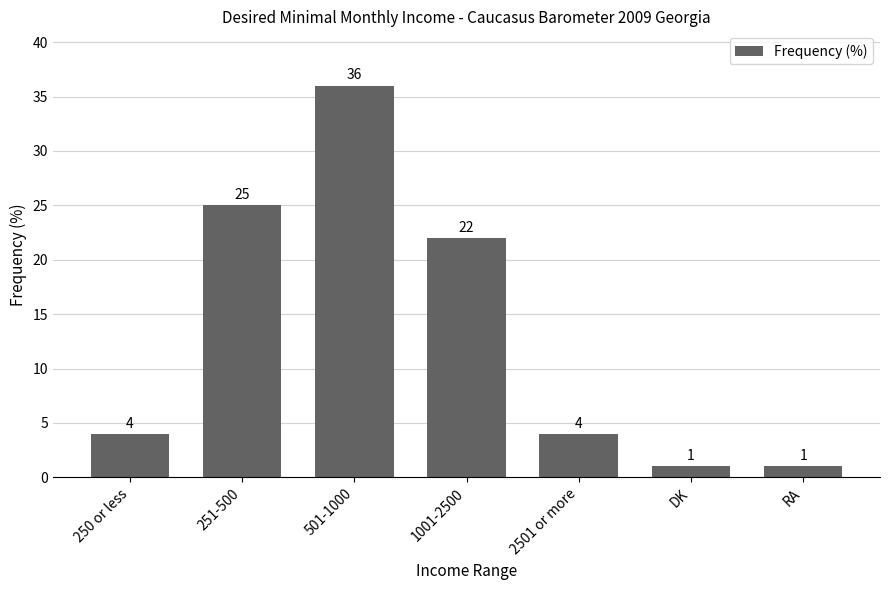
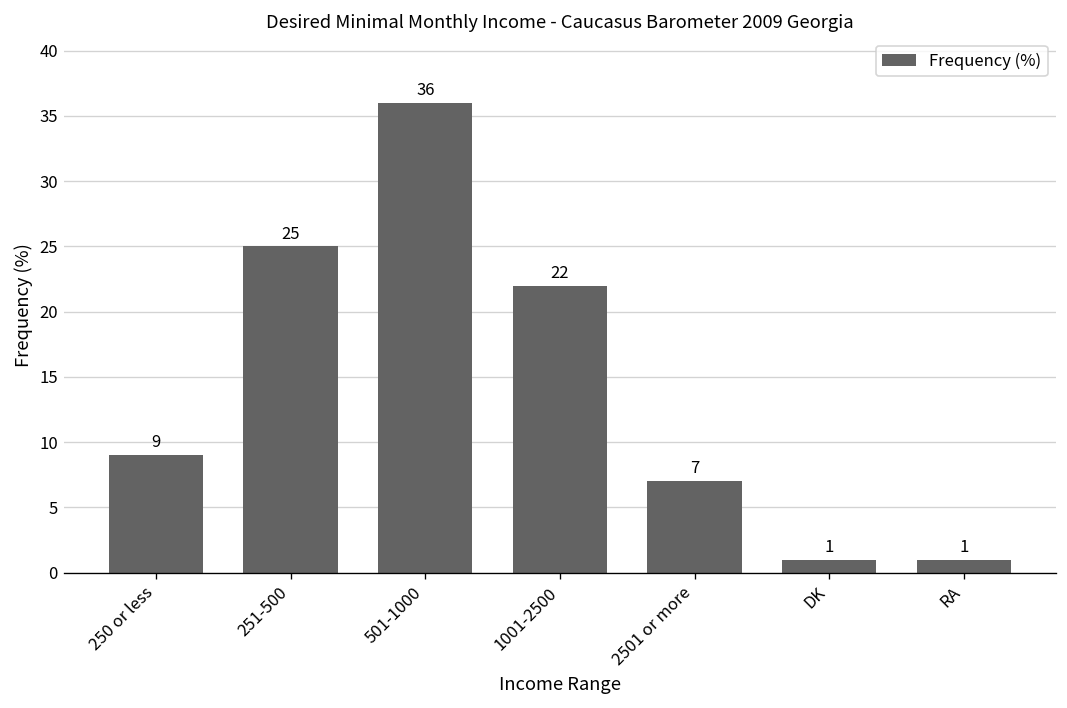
250 or less: 4 -> 9
2501 or more: 4 -> 7
